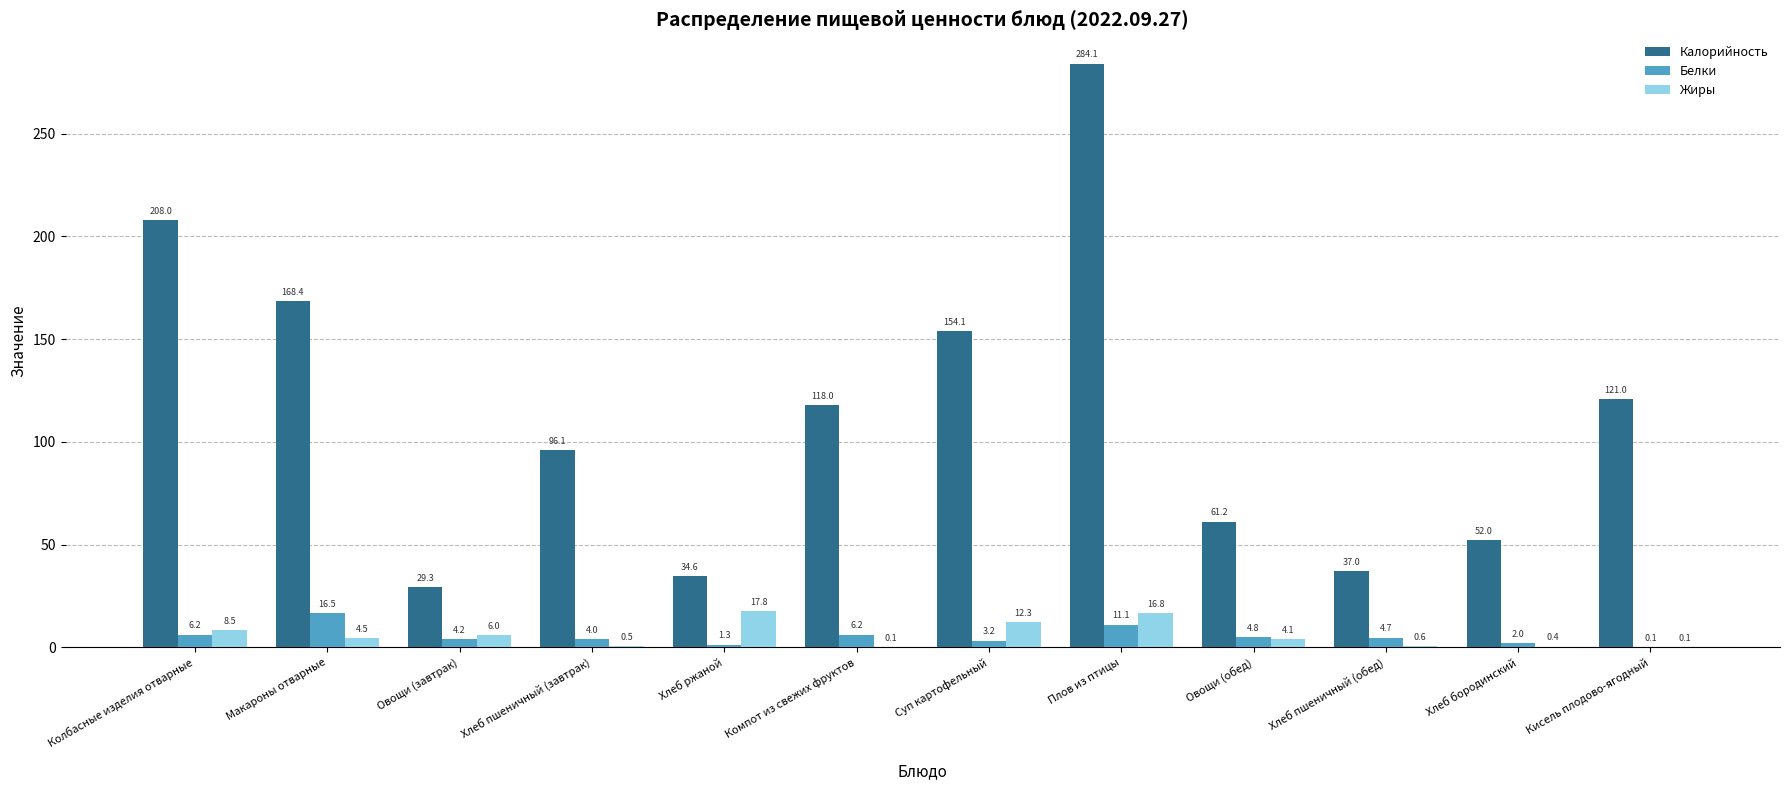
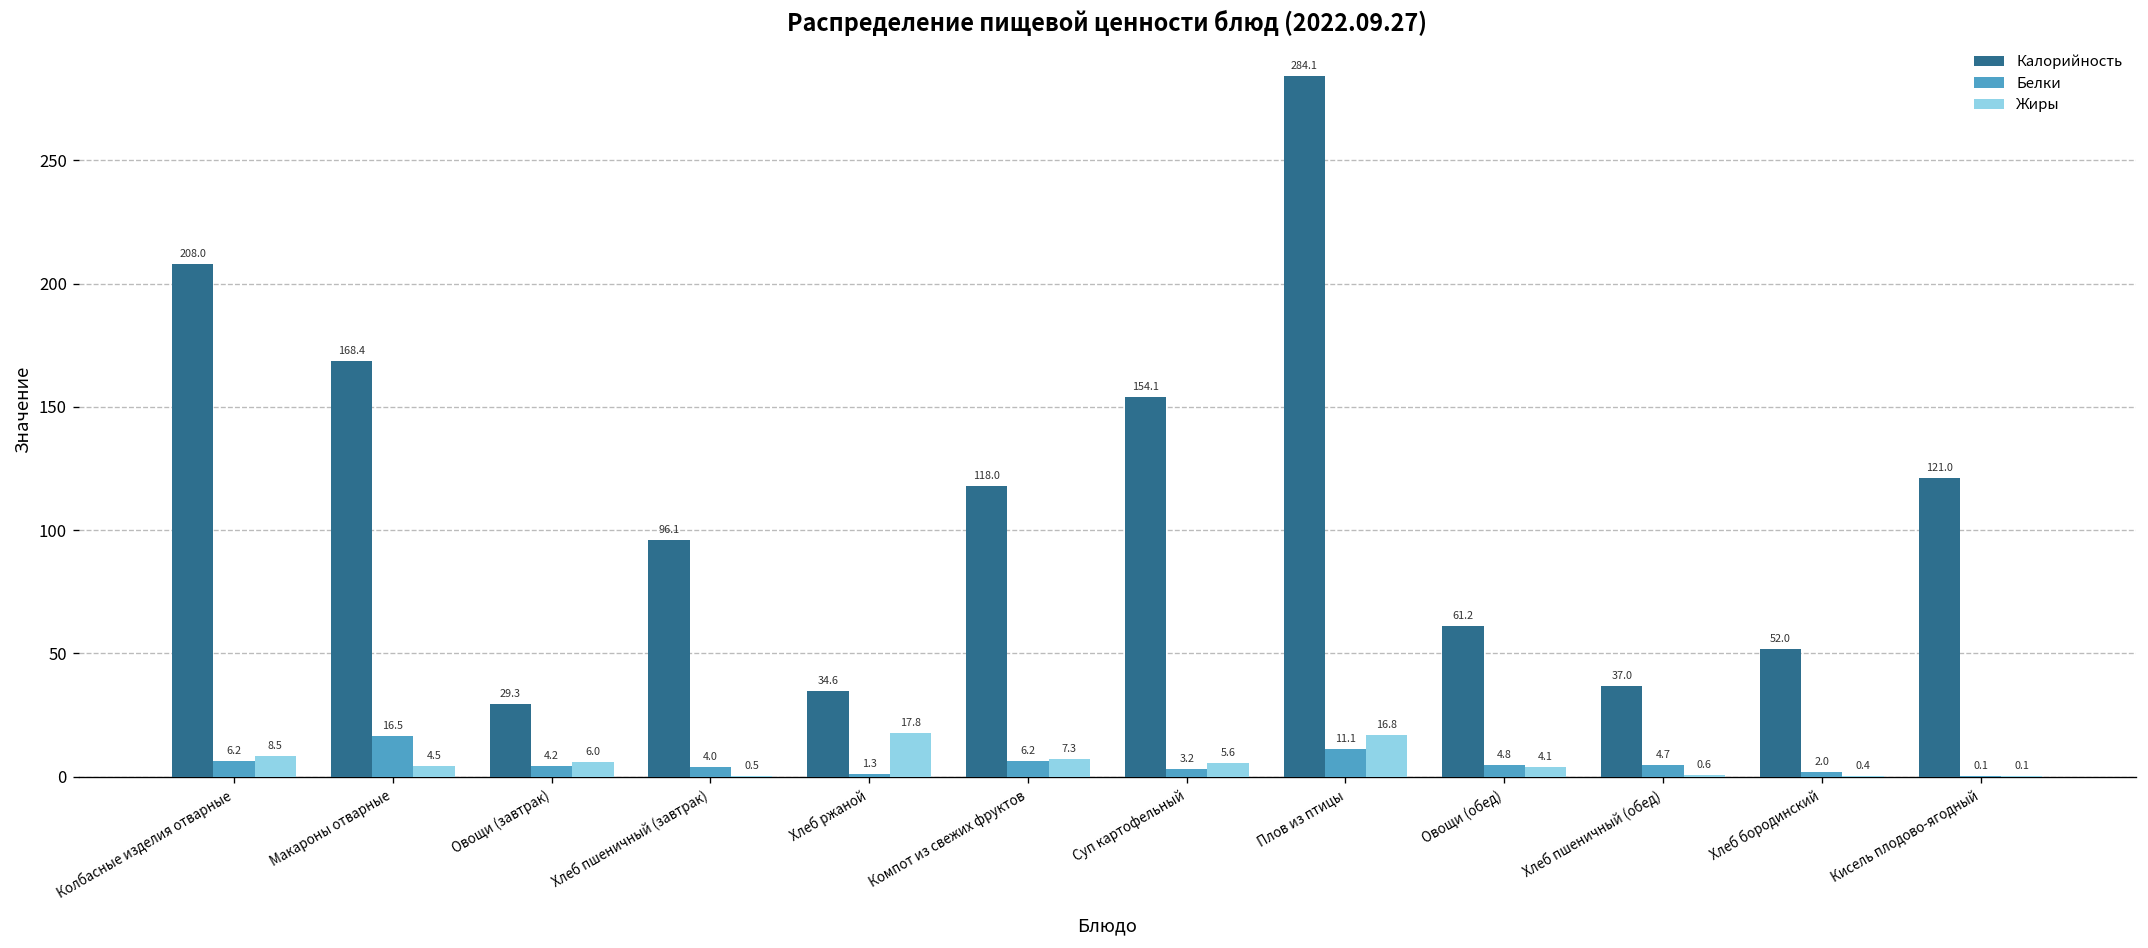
Жиры, Компот из свежих фруктов: 0.1 -> 7.3
Жиры, Суп картофельный: 12.3 -> 5.6
